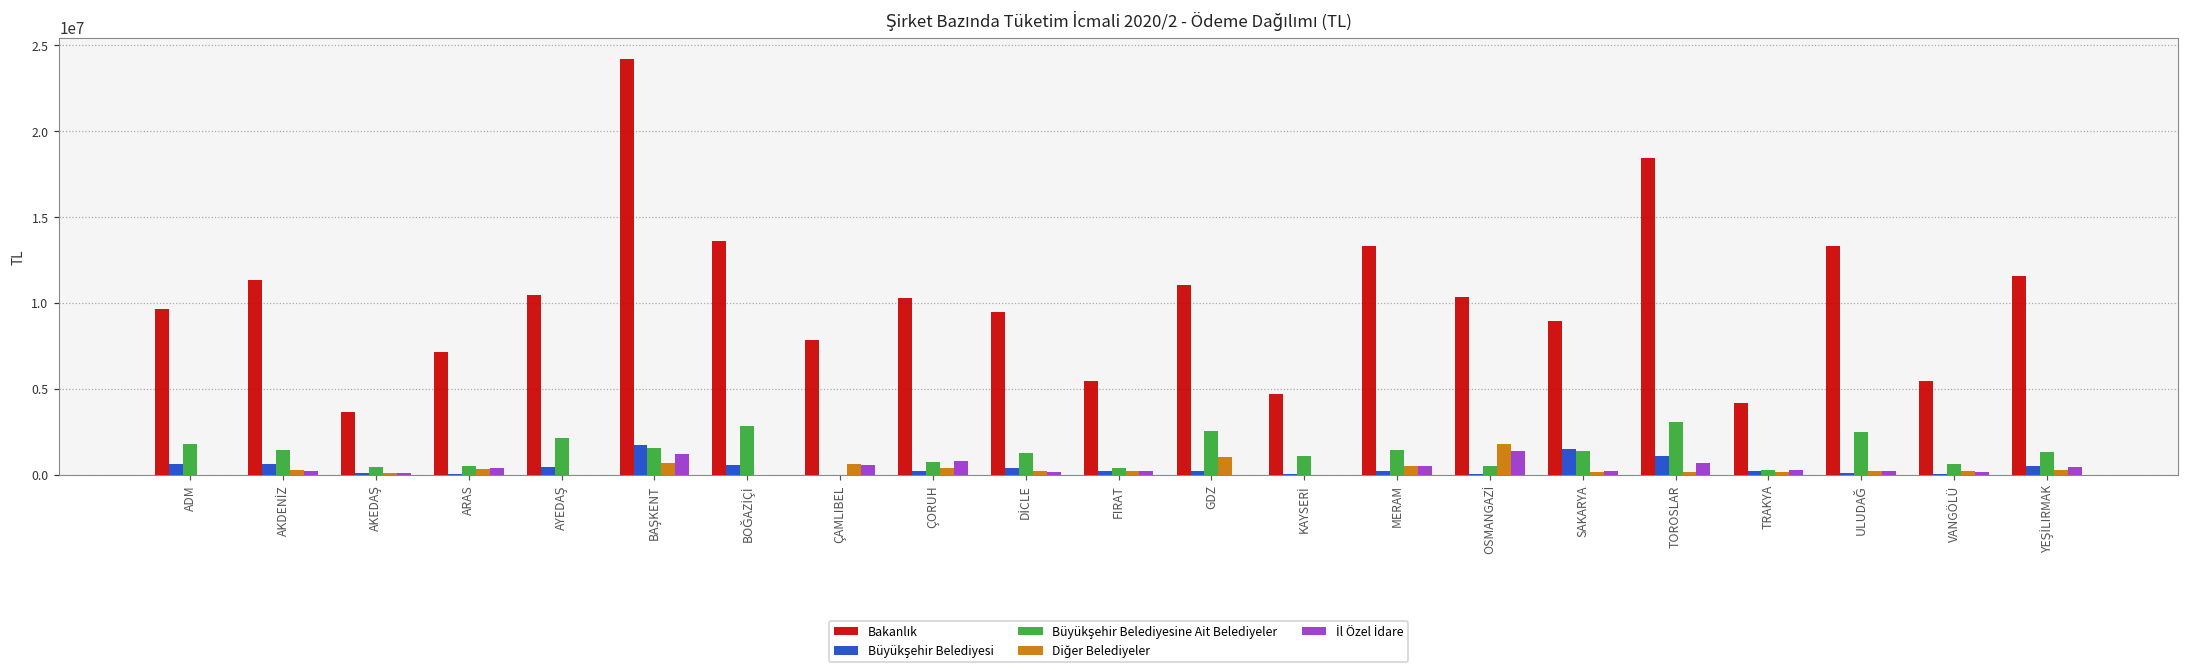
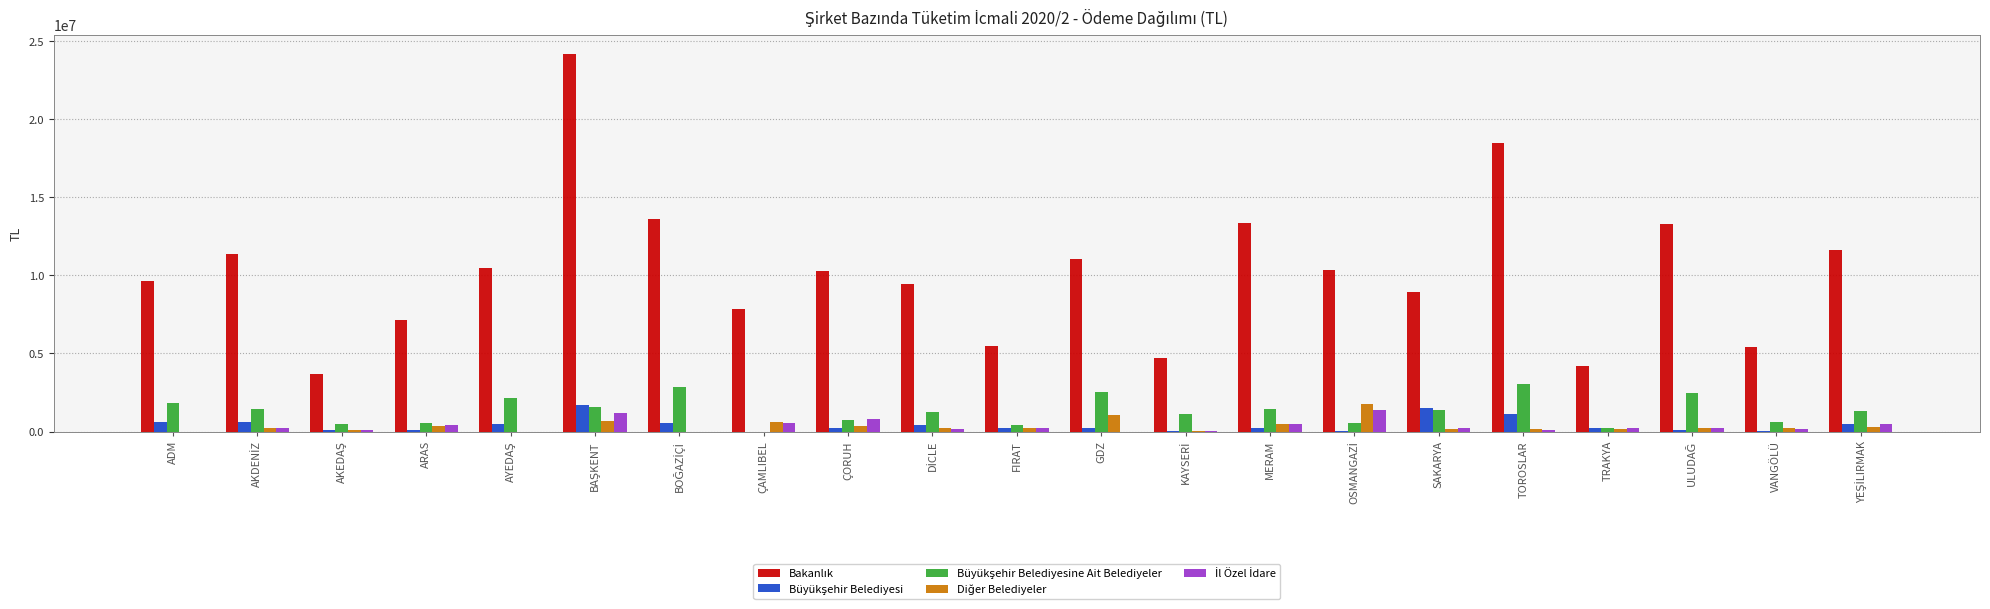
İl Özel İdare, TOROSLAR: 700000 -> 100000
